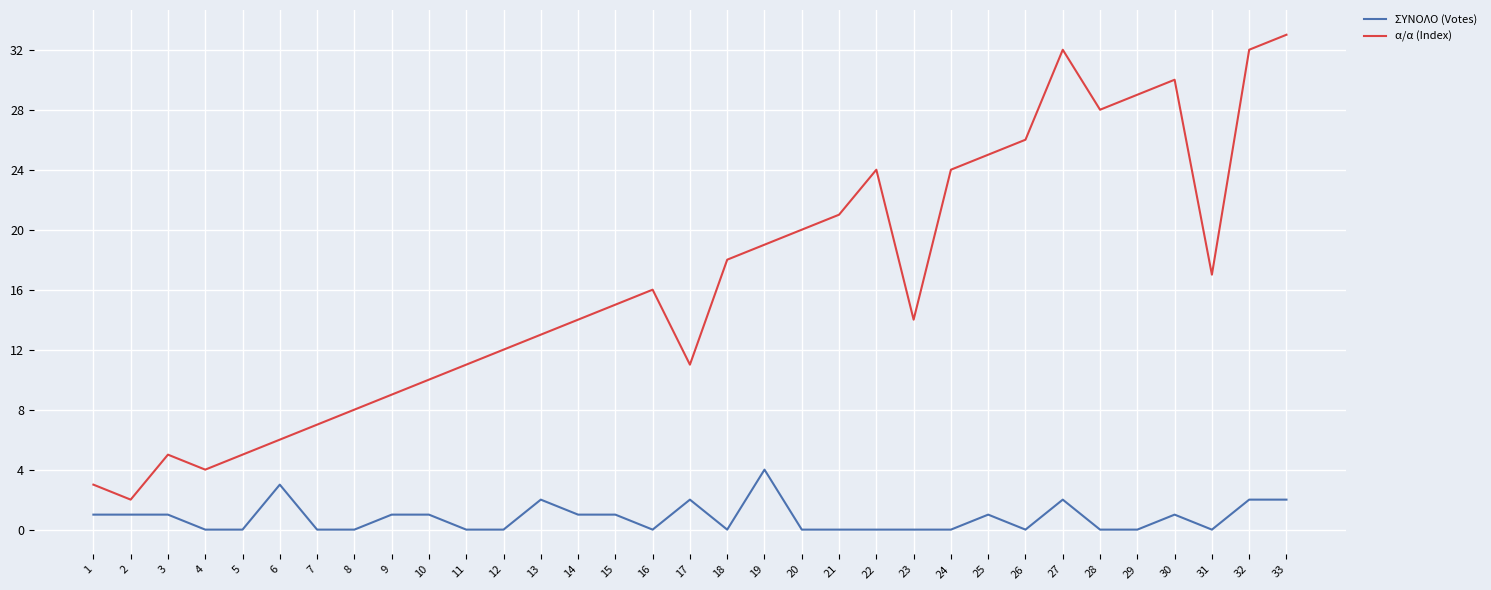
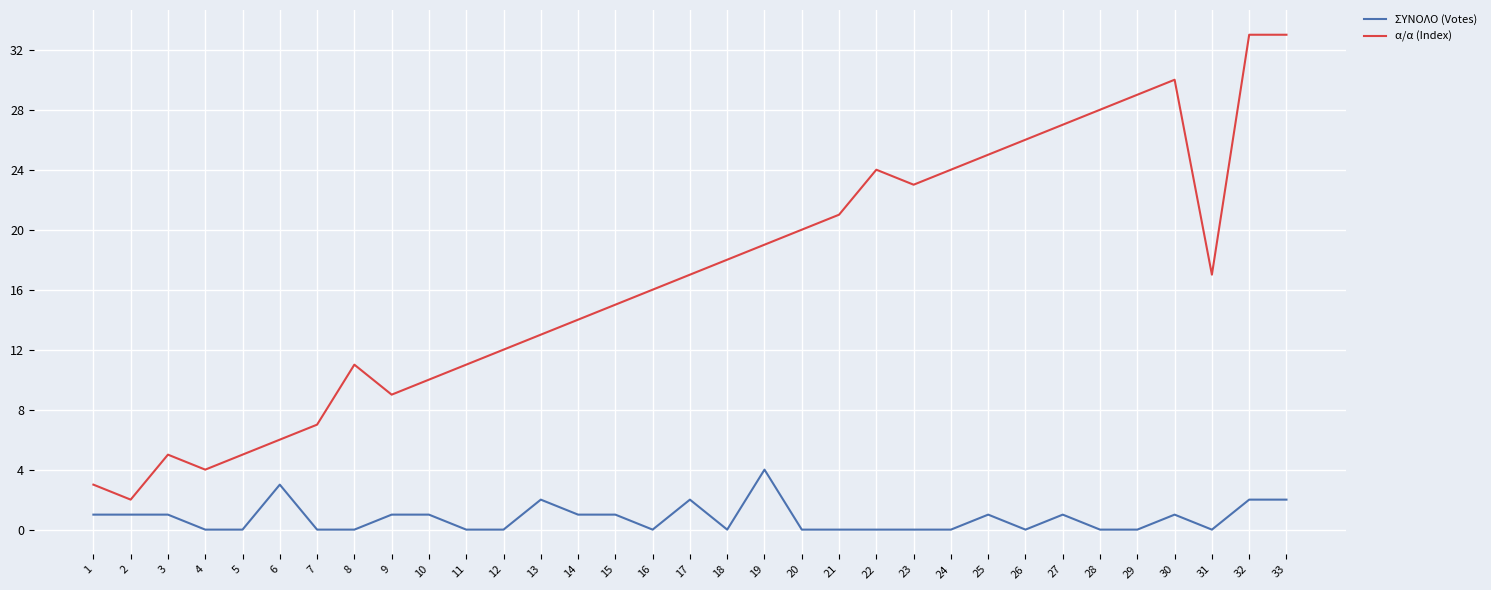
α/α (Index), 8: 8 -> 11
α/α (Index), 17: 11 -> 17
α/α (Index), 23: 14 -> 23
ΣΥΝΟΛΟ (Votes), 27: 2 -> 1
α/α (Index), 27: 32 -> 27
α/α (Index), 32: 32 -> 33
